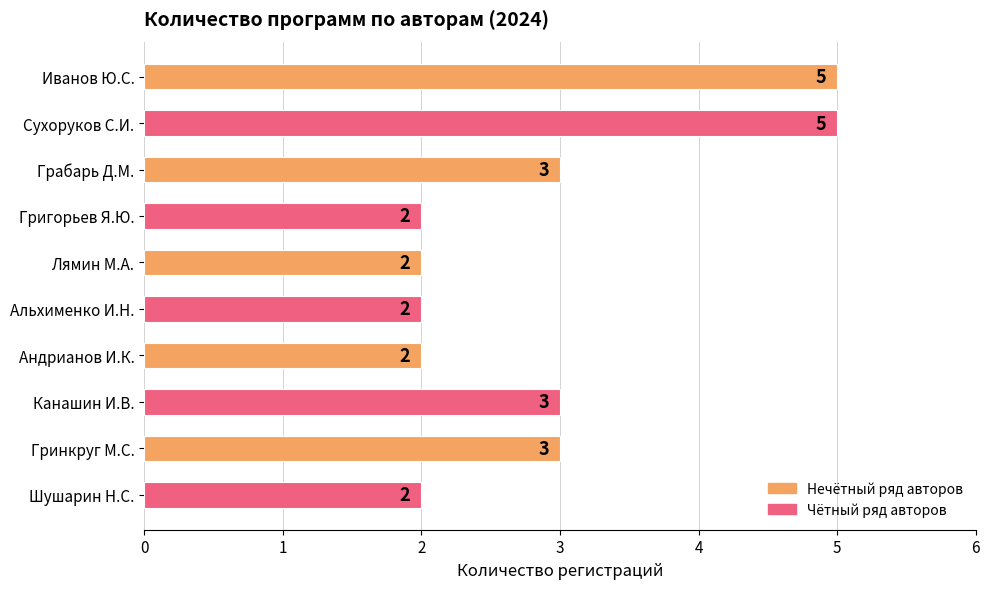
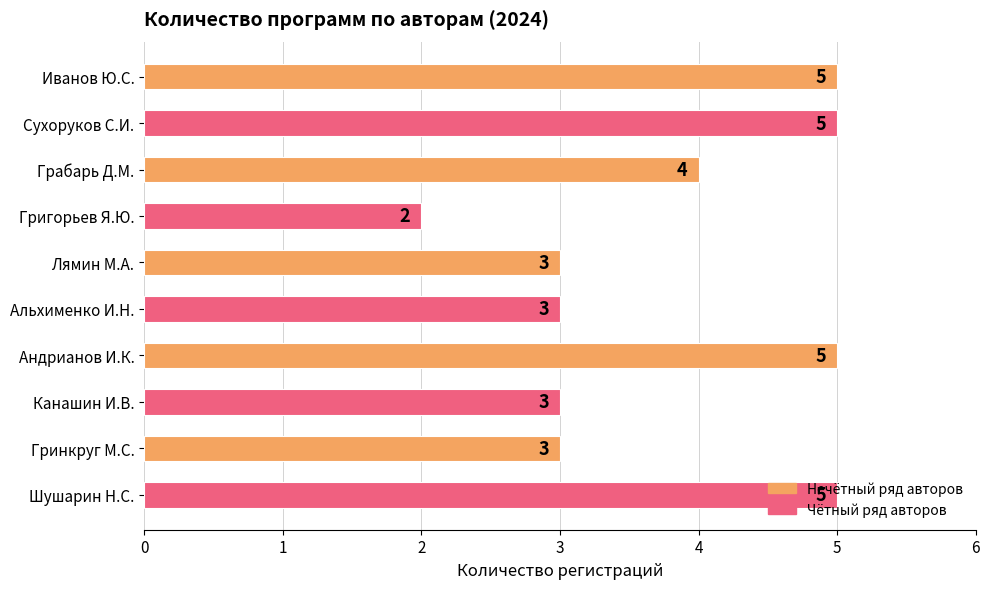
Грабарь Д.М.: 3 -> 4
Лямин М.А.: 2 -> 3
Альхименко И.Н.: 2 -> 3
Андрианов И.К.: 2 -> 5
Шушарин Н.С.: 2 -> 5
